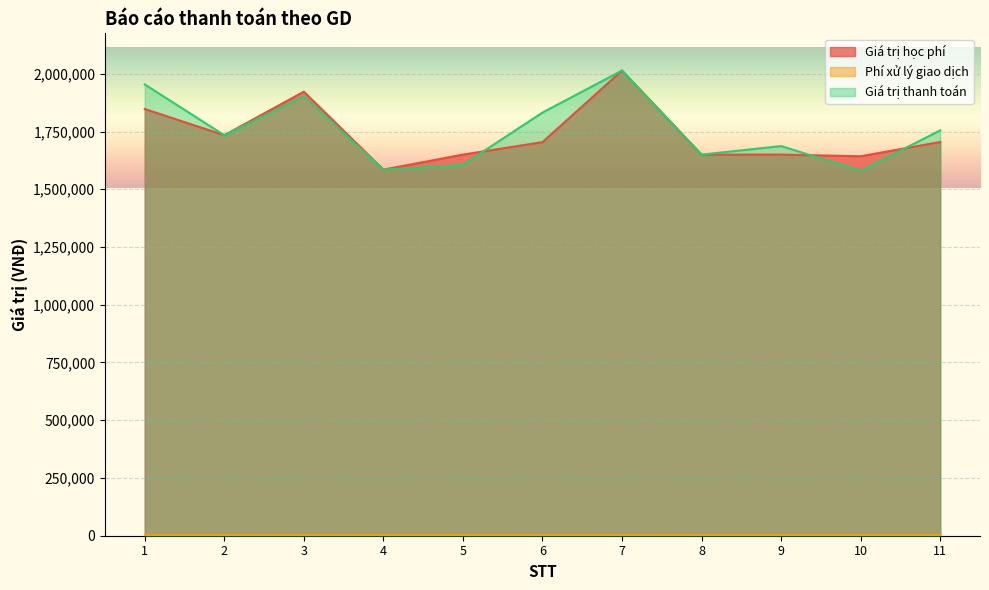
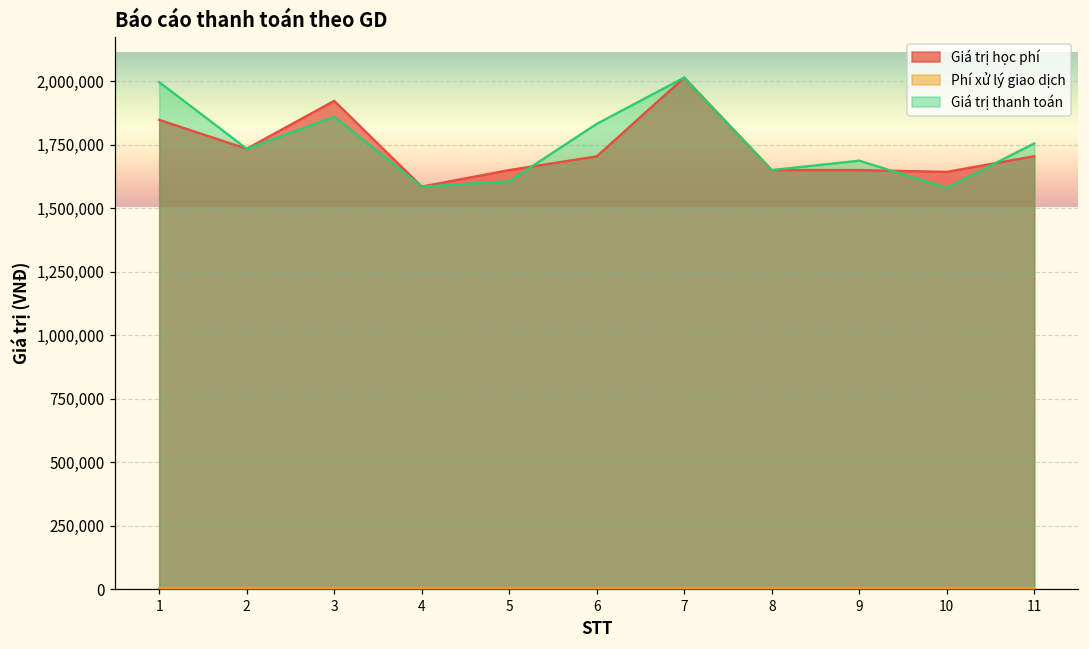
Giá trị thanh toán, 1: 1,950,000 -> 2,000,000
Giá trị thanh toán, 3: 1,900,000 -> 1,860,000
